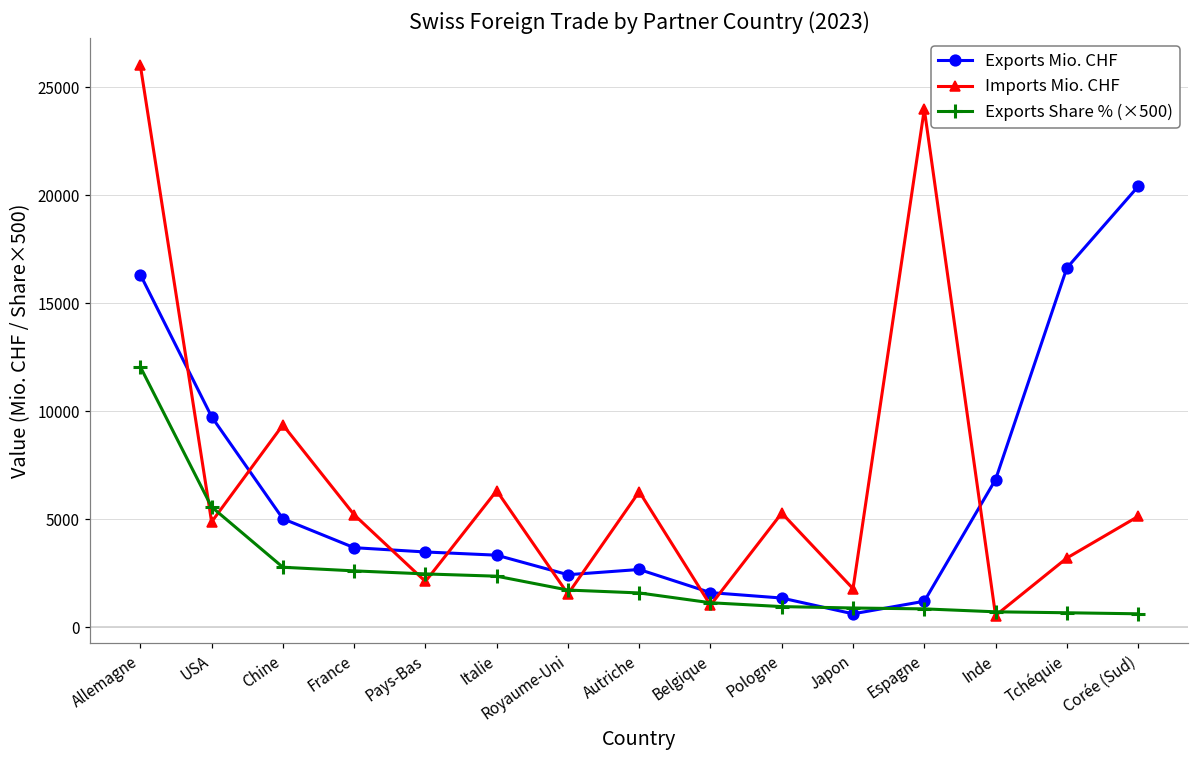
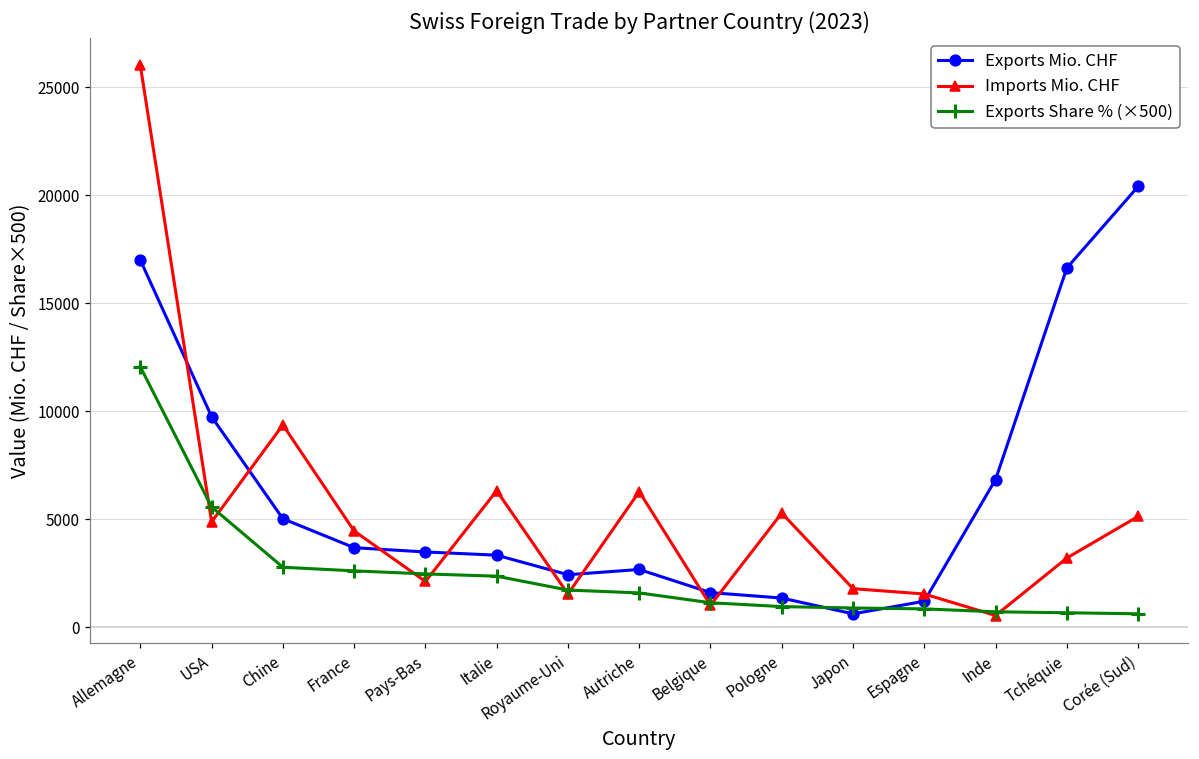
Exports Mio. CHF, Allemagne: 16300 -> 17000
Imports Mio. CHF, France: 5200 -> 4500
Imports Mio. CHF, Espagne: 24000 -> 1600
